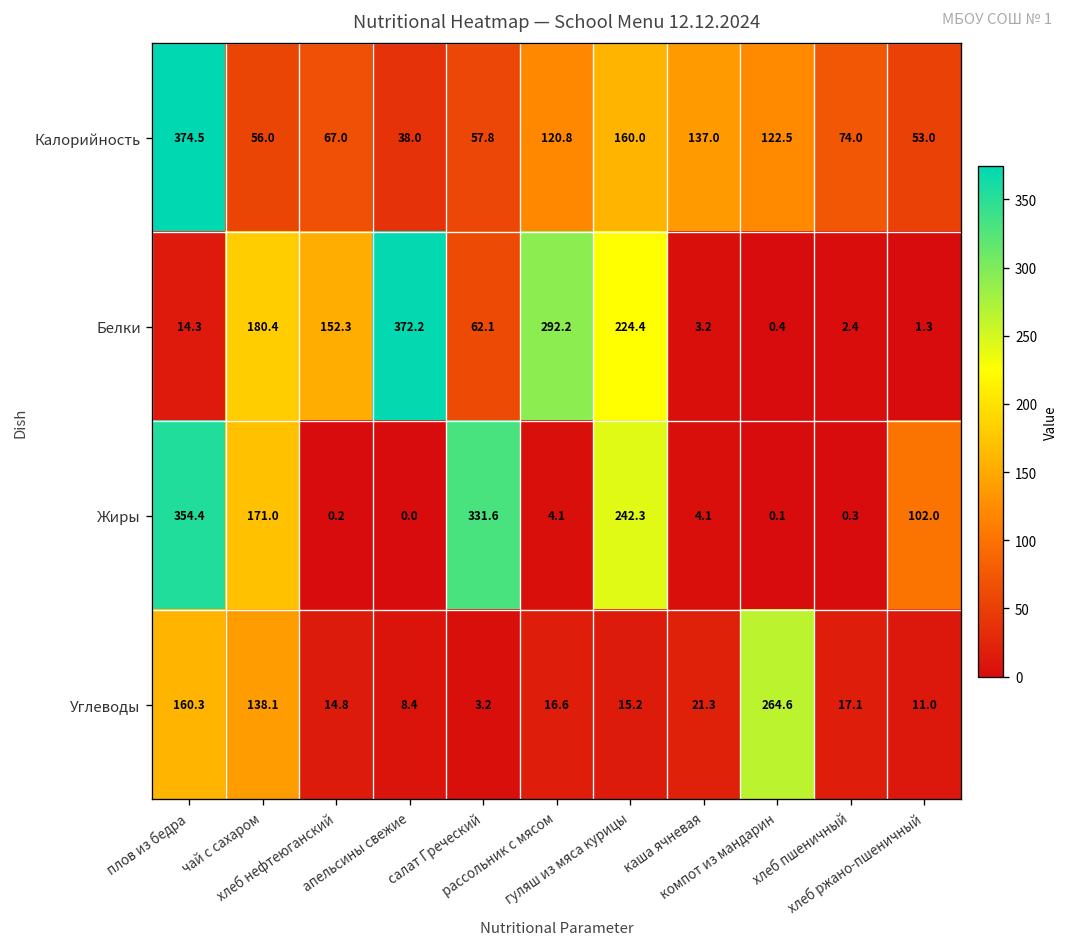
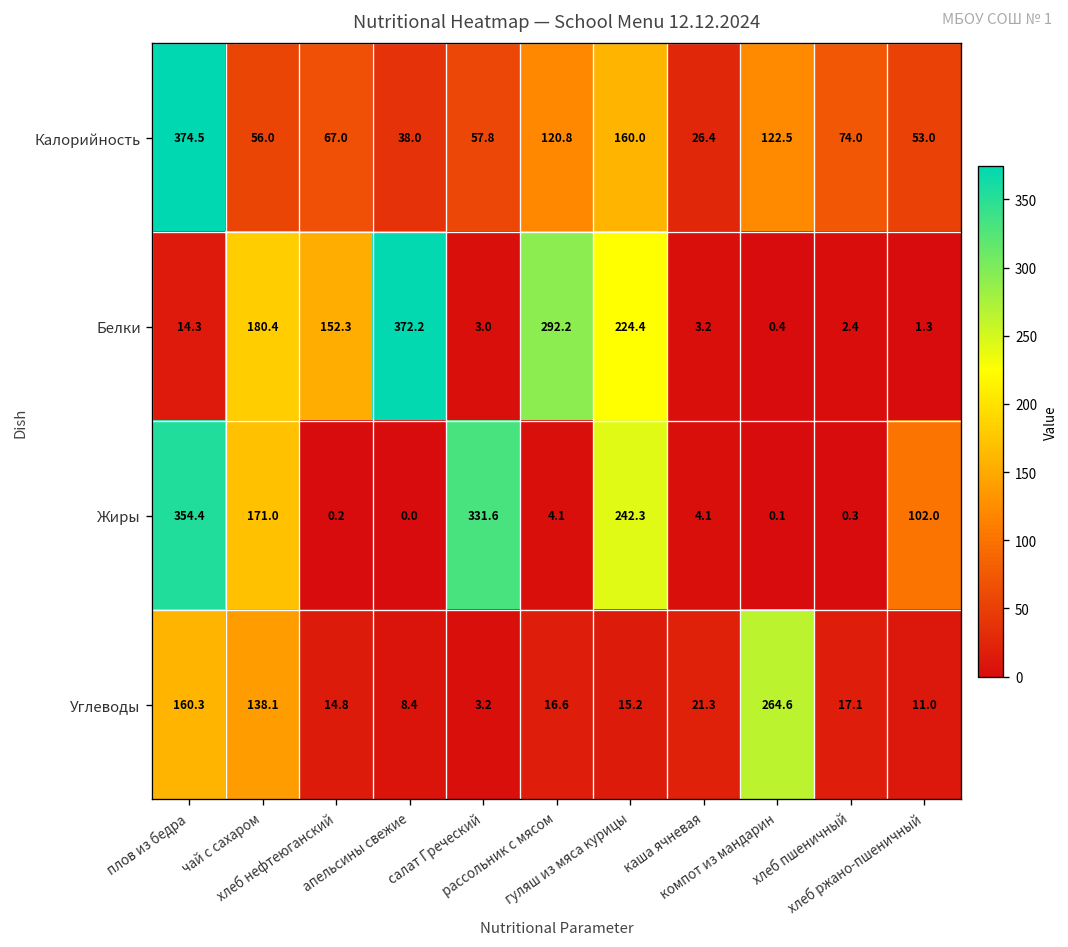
Калорийность, каша ячневая: 137.0 -> 26.4
Белки, салат Греческий: 62.1 -> 3.0
